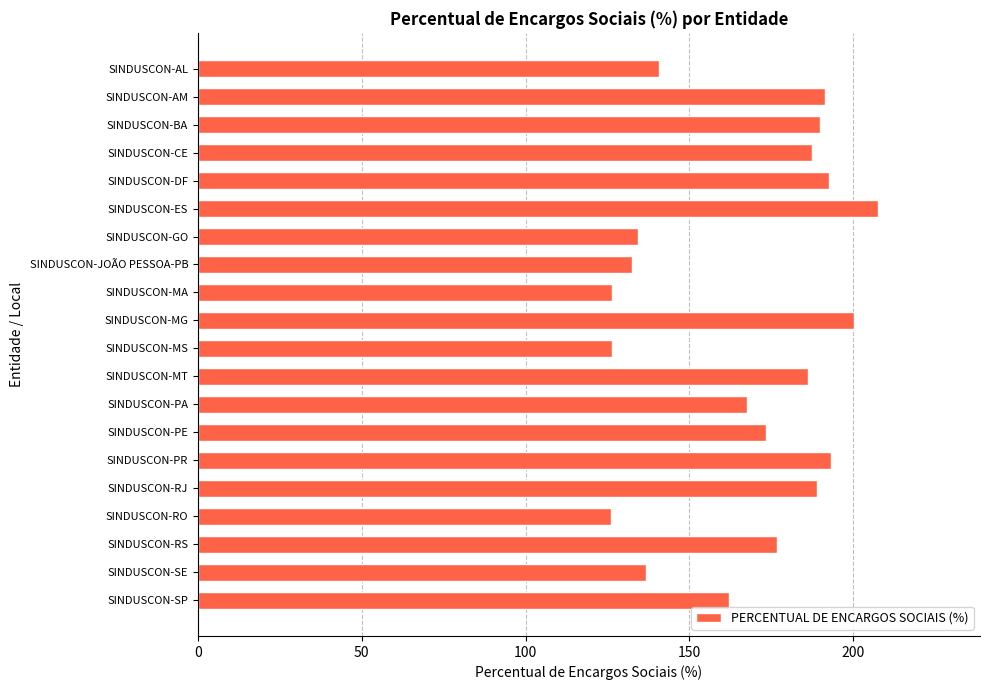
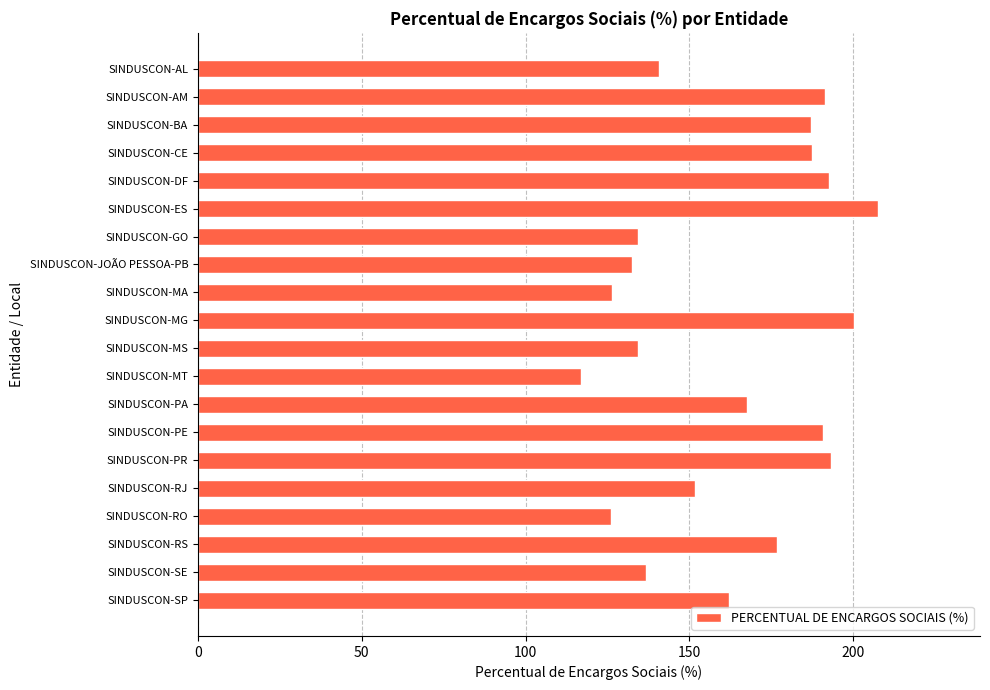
SINDUSCON-BA: 190 -> 187
SINDUSCON-MS: 126 -> 134
SINDUSCON-MT: 186 -> 117
SINDUSCON-PE: 173 -> 191
SINDUSCON-RJ: 189 -> 152
